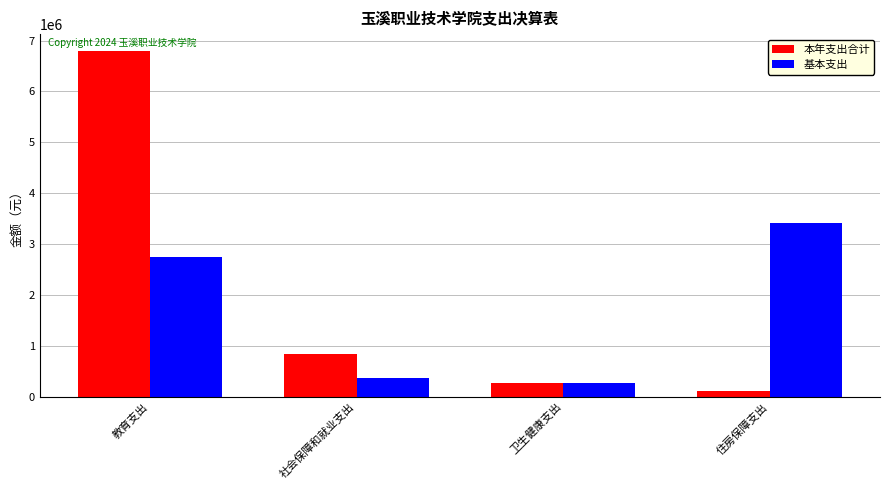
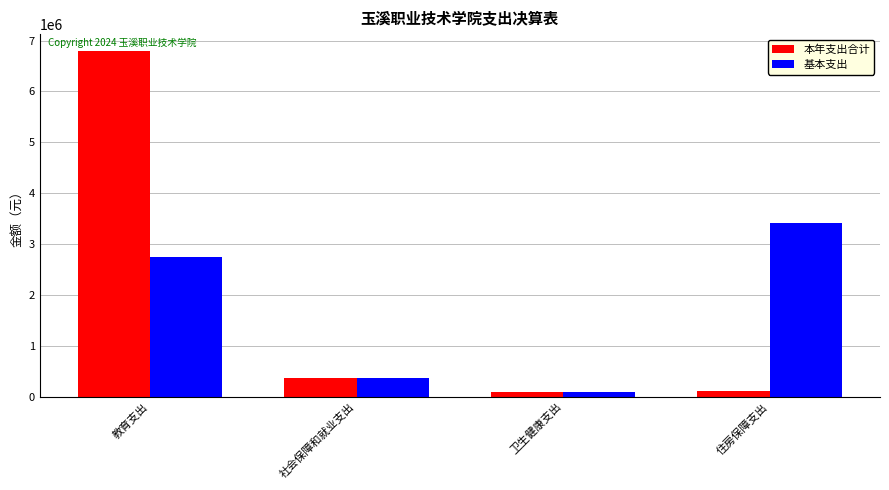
本年支出合计, 社会保障和就业支出: 900000 -> 400000
本年支出合计, 卫生健康支出: 300000 -> 100000
基本支出, 卫生健康支出: 300000 -> 100000
